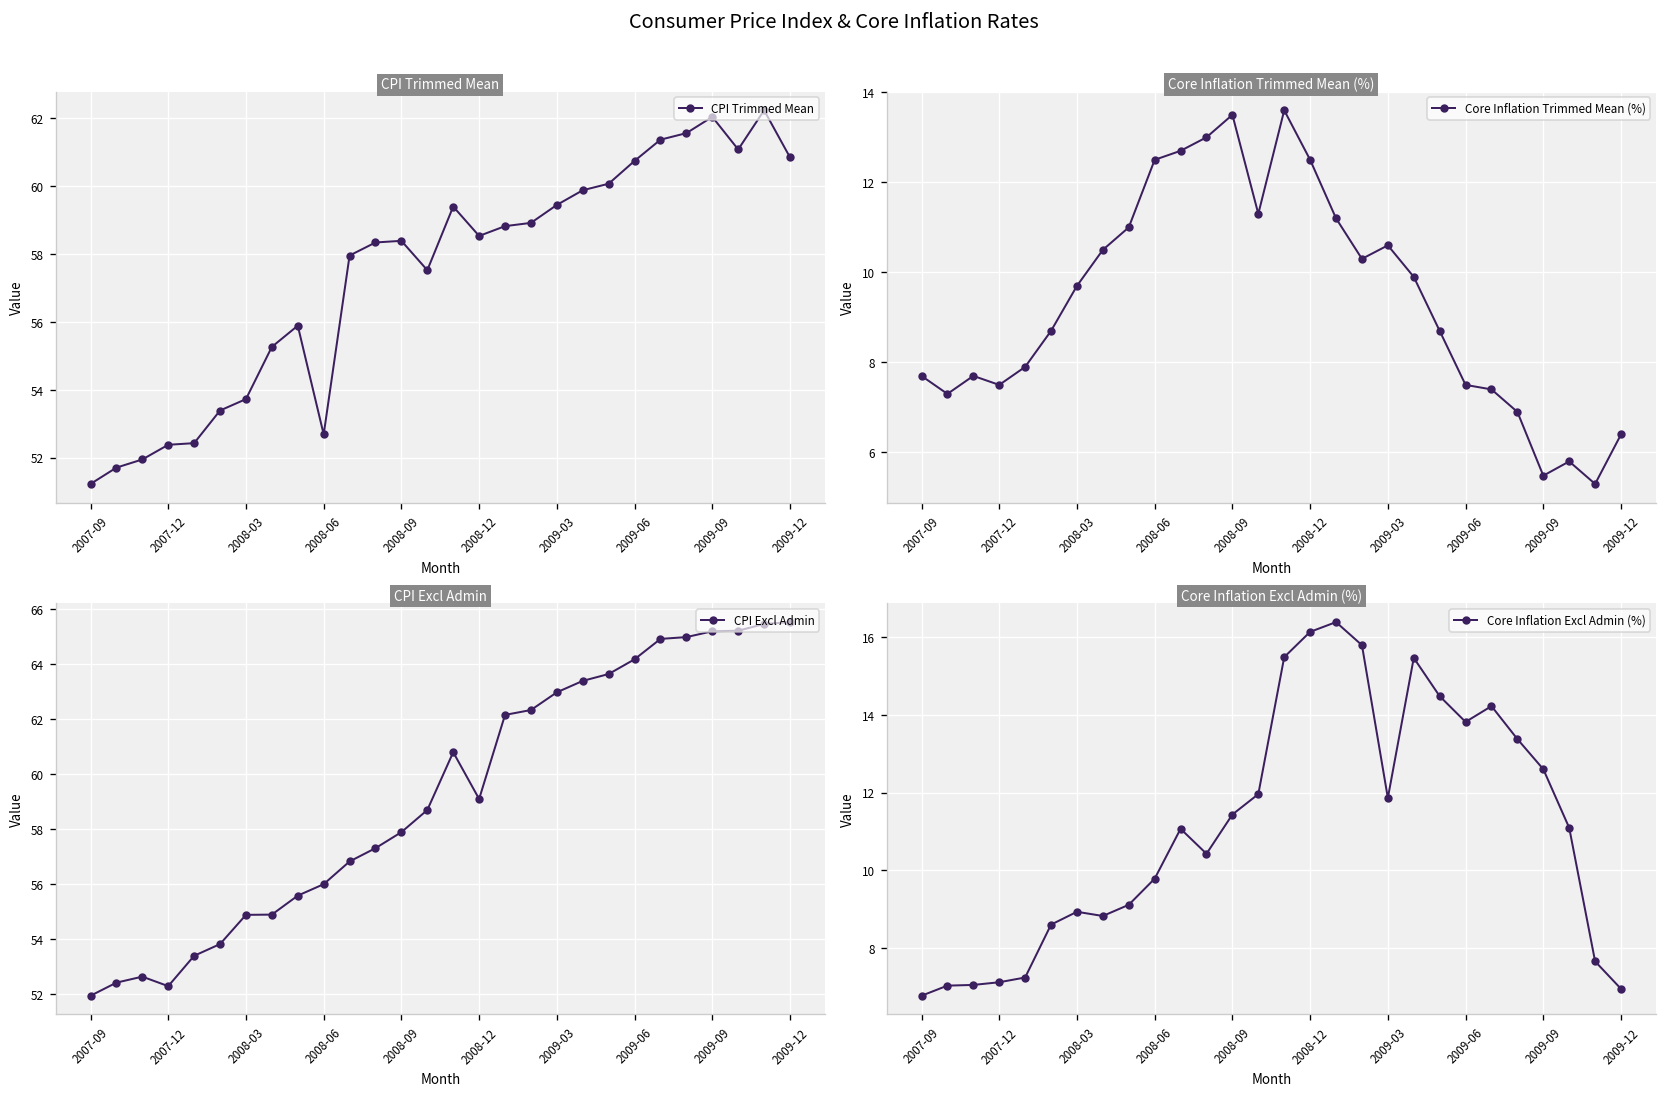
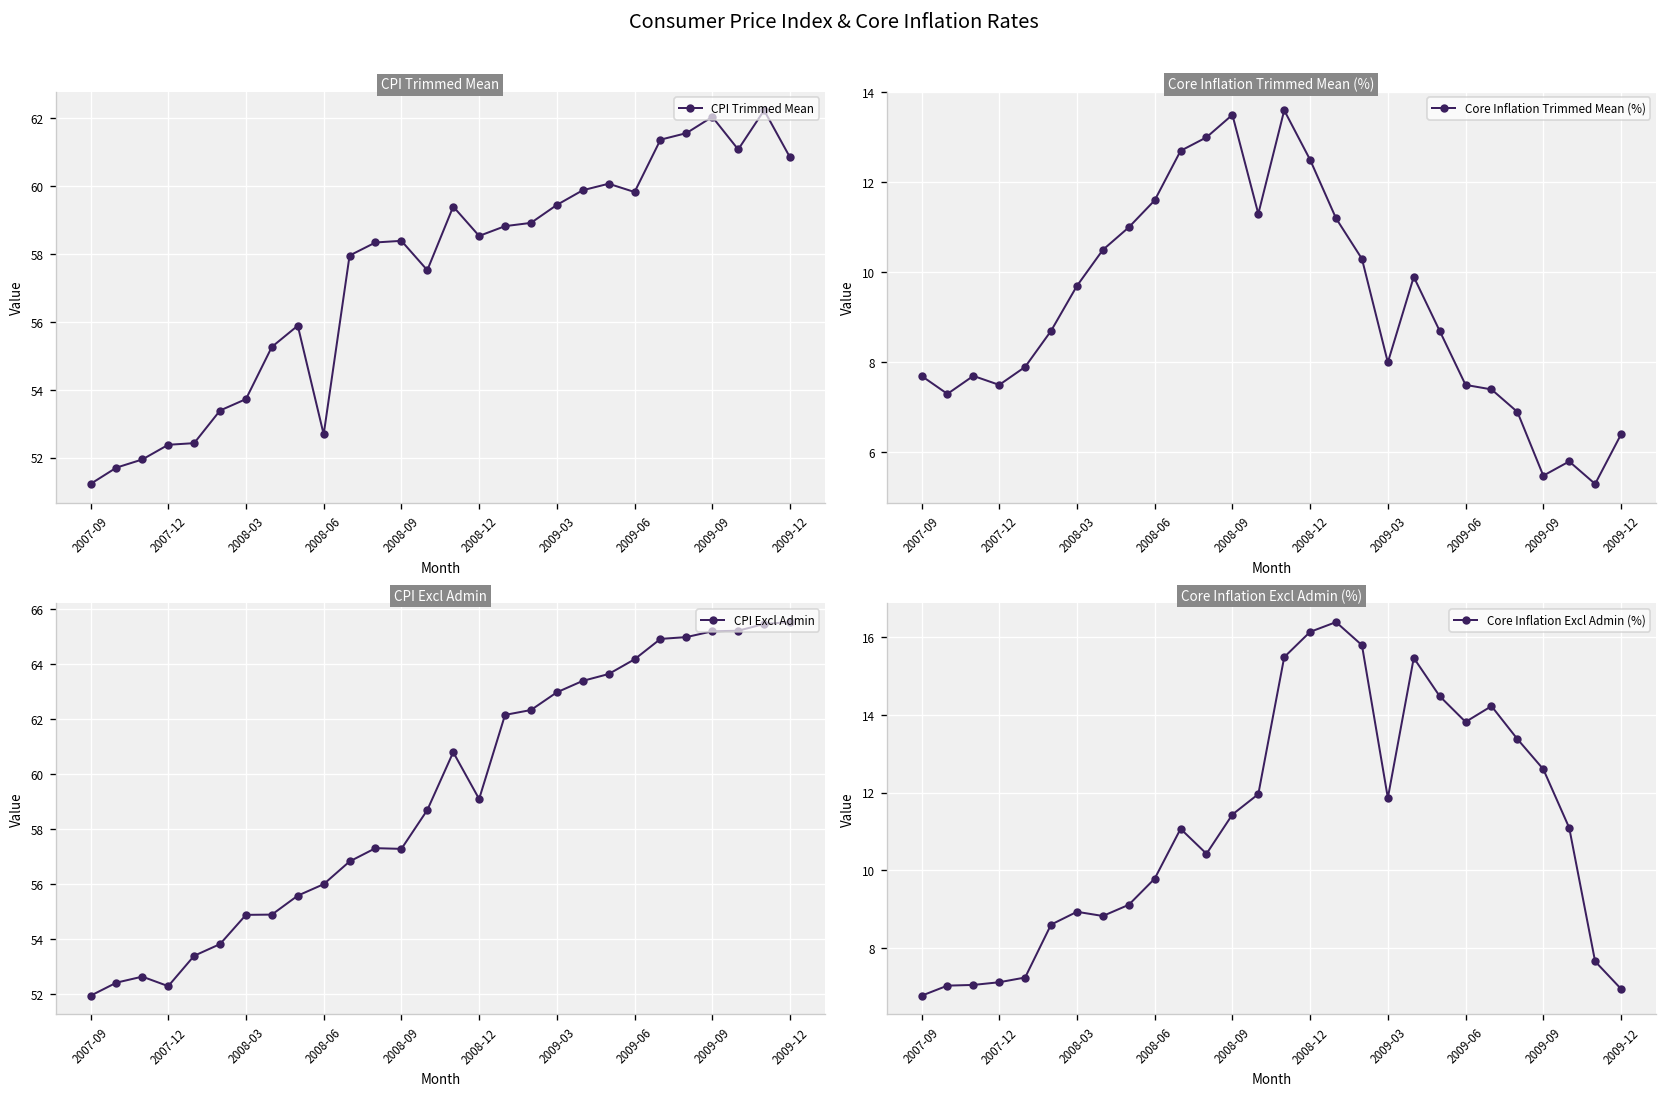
CPI Trimmed Mean, 2009-06: 60.7 -> 59.8
Core Inflation Trimmed Mean (%), 2008-06: 12.5 -> 11.6
Core Inflation Trimmed Mean (%), 2009-03: 10.6 -> 8.0
CPI Excl Admin, 2008-09: 57.9 -> 57.3
